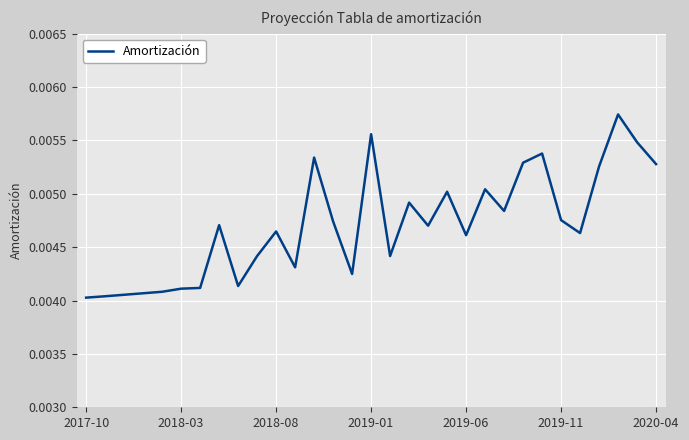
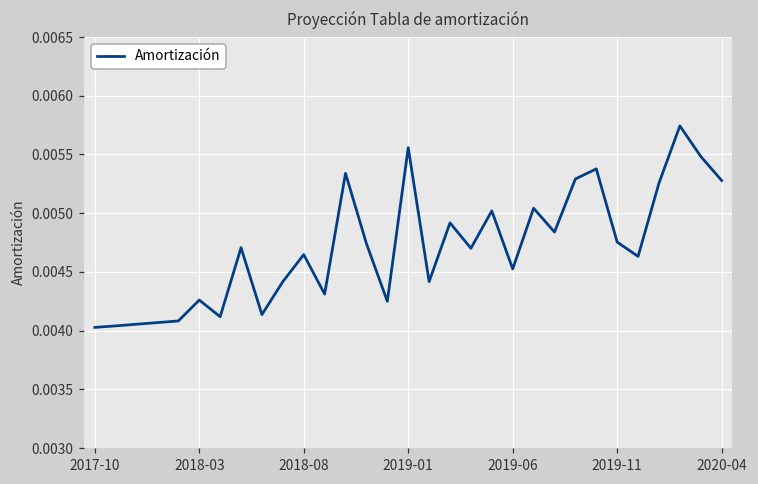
2018-03: 0.00411 -> 0.00426
2019-06: 0.00461 -> 0.00453
